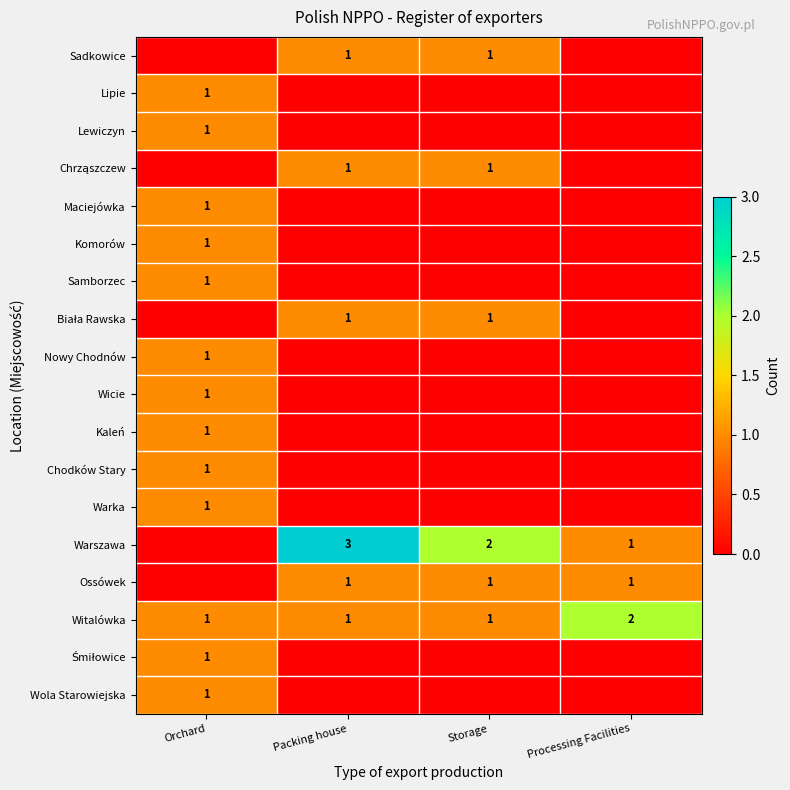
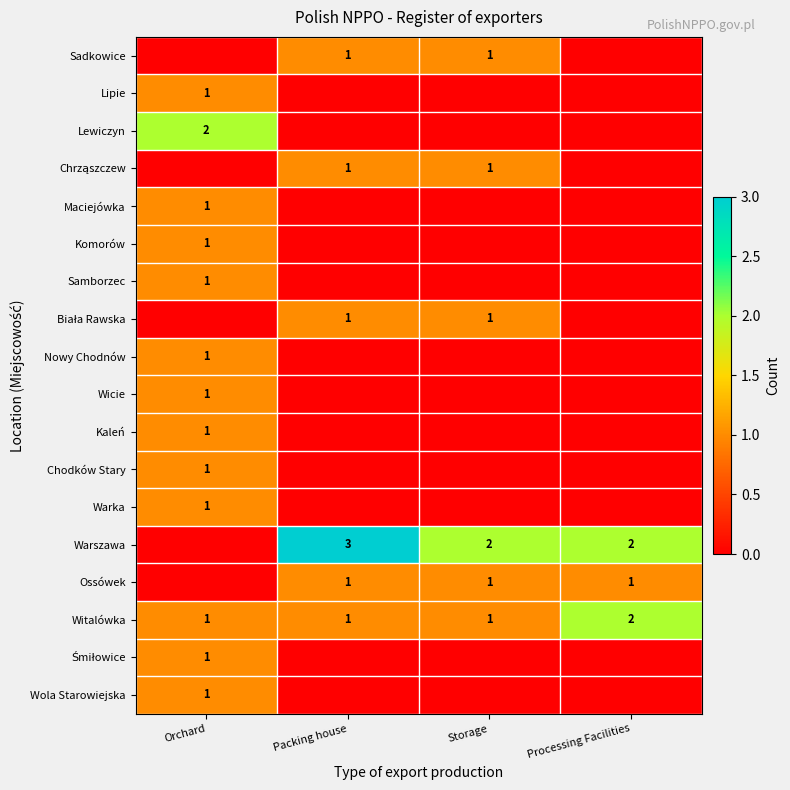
Lewiczyn, Orchard: 1 -> 2
Warszawa, Processing Facilities: 1 -> 2
